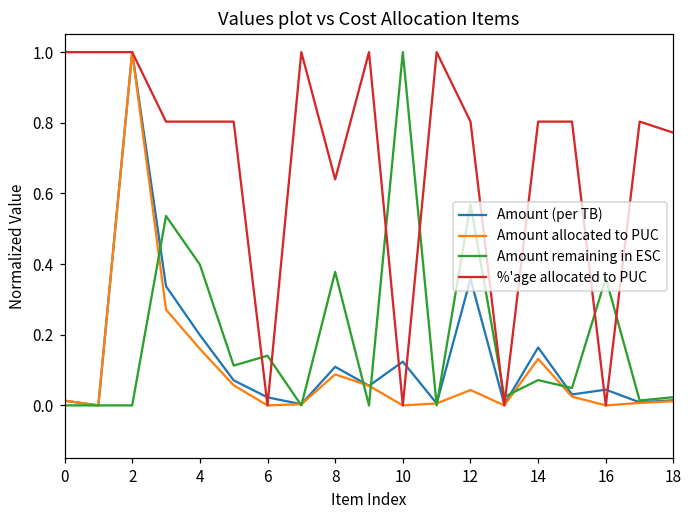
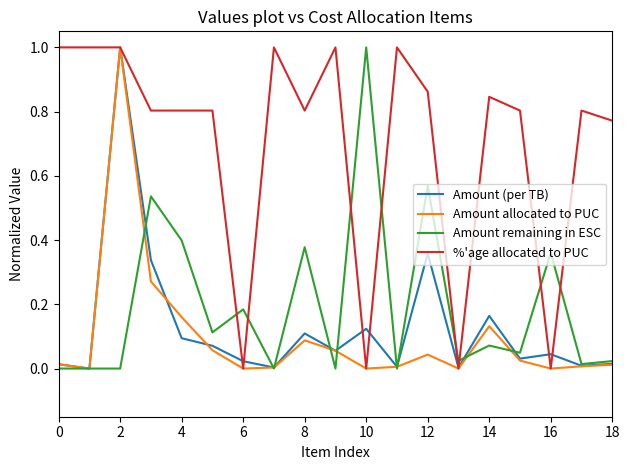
Amount (per TB), 4: 0.20 -> 0.09
Amount remaining in ESC, 6: 0.14 -> 0.18
%'age allocated to PUC, 8: 0.64 -> 0.80
%'age allocated to PUC, 12: 0.80 -> 0.86
%'age allocated to PUC, 14: 0.80 -> 0.85
